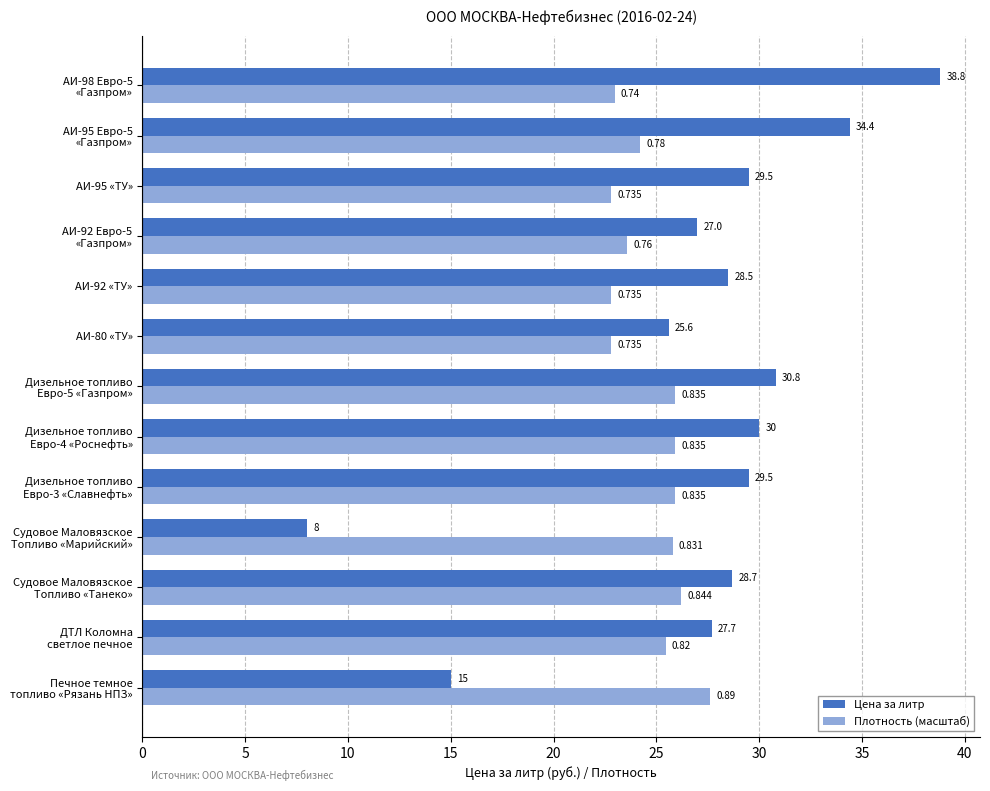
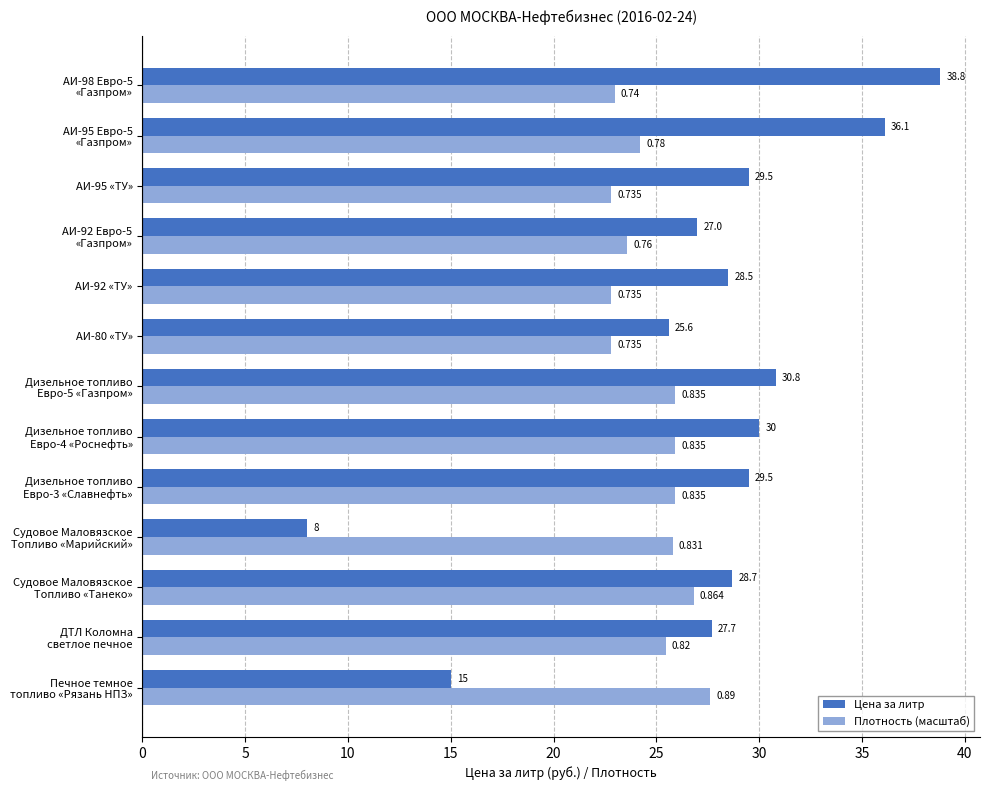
Цена за литр, АИ-95 Евро-5 «Газпром»: 34.4 -> 36.1
Плотность (масштаб), Судовое Маловязское Топливо «Танеко»: 0.844 -> 0.864
